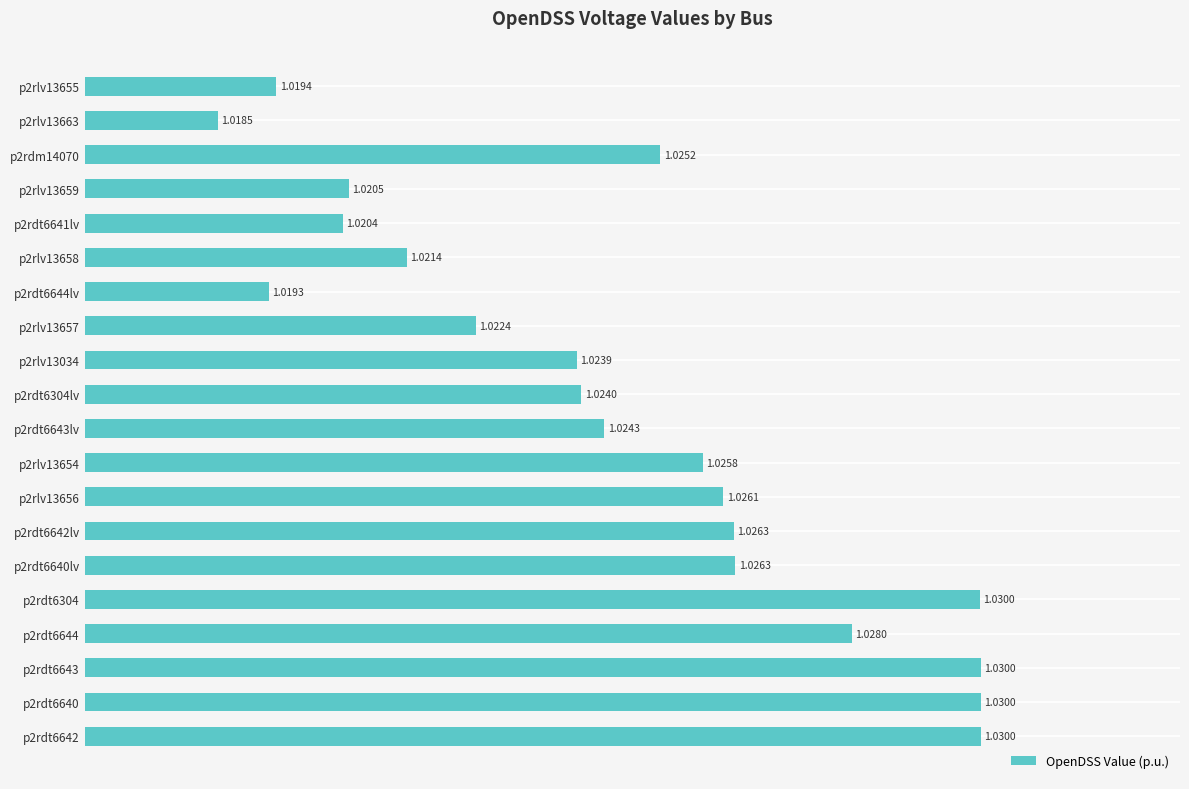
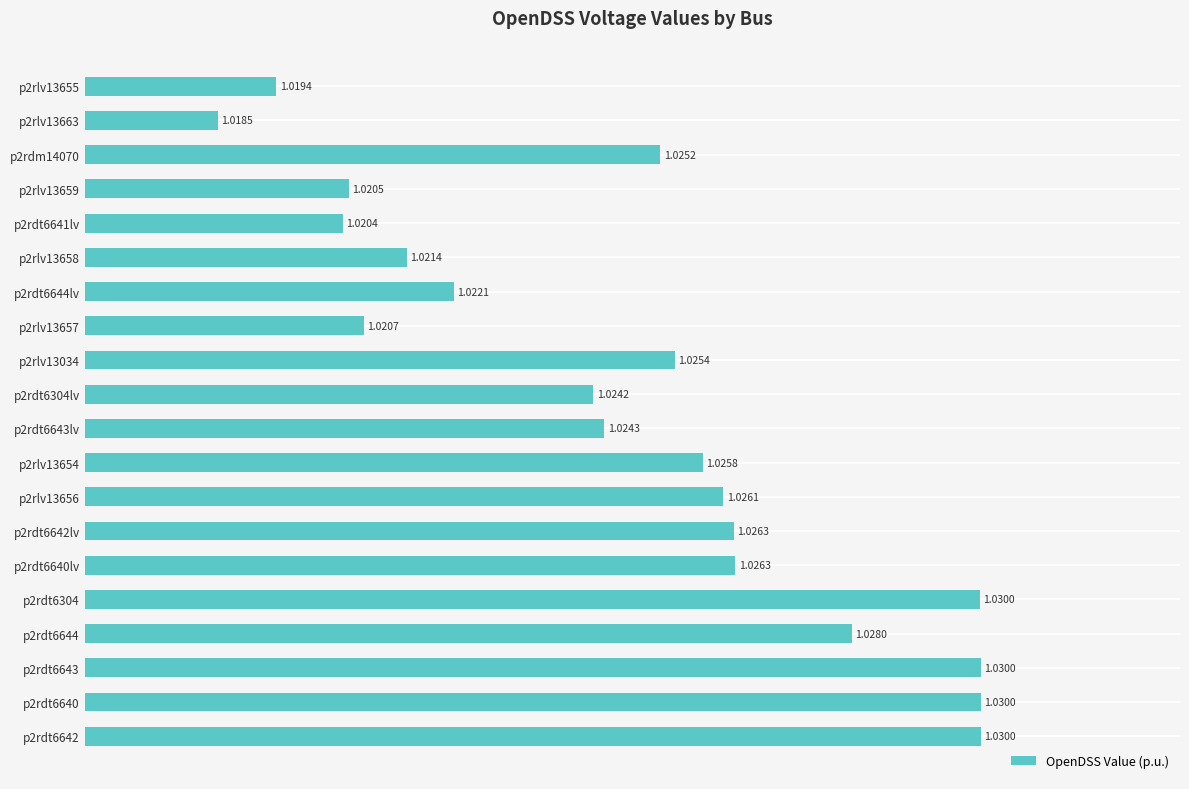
p2rdt6644lv: 1.0193 -> 1.0221
p2rlv13657: 1.0224 -> 1.0207
p2rlv13034: 1.0239 -> 1.0254
p2rdt6304lv: 1.0240 -> 1.0242
